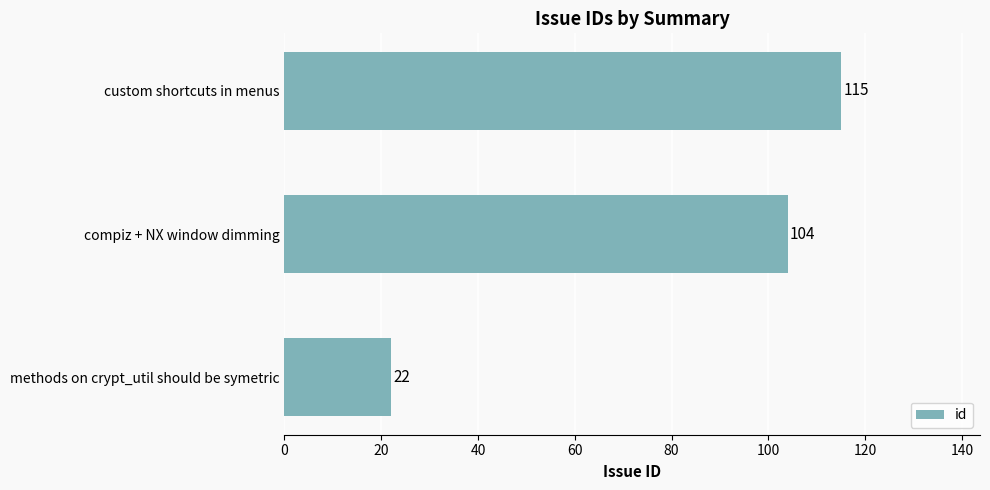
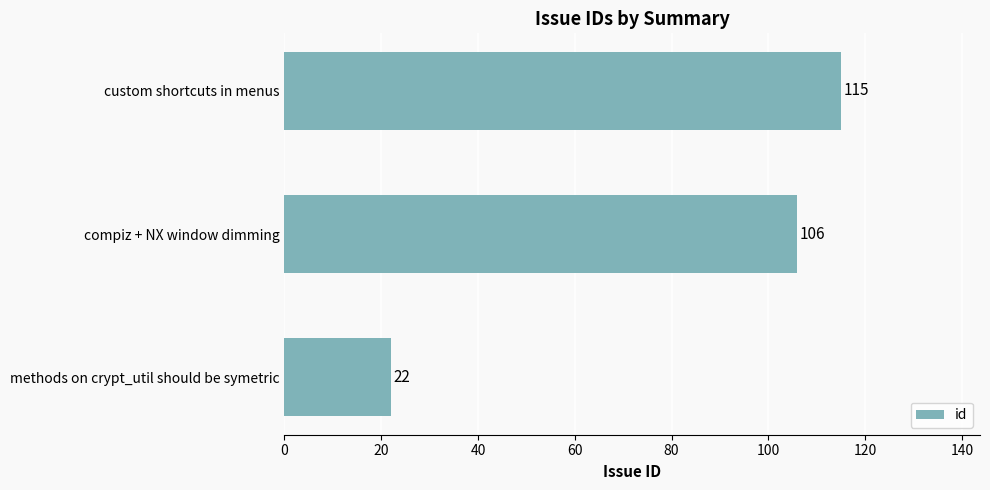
compiz + NX window dimming: 104 -> 106
